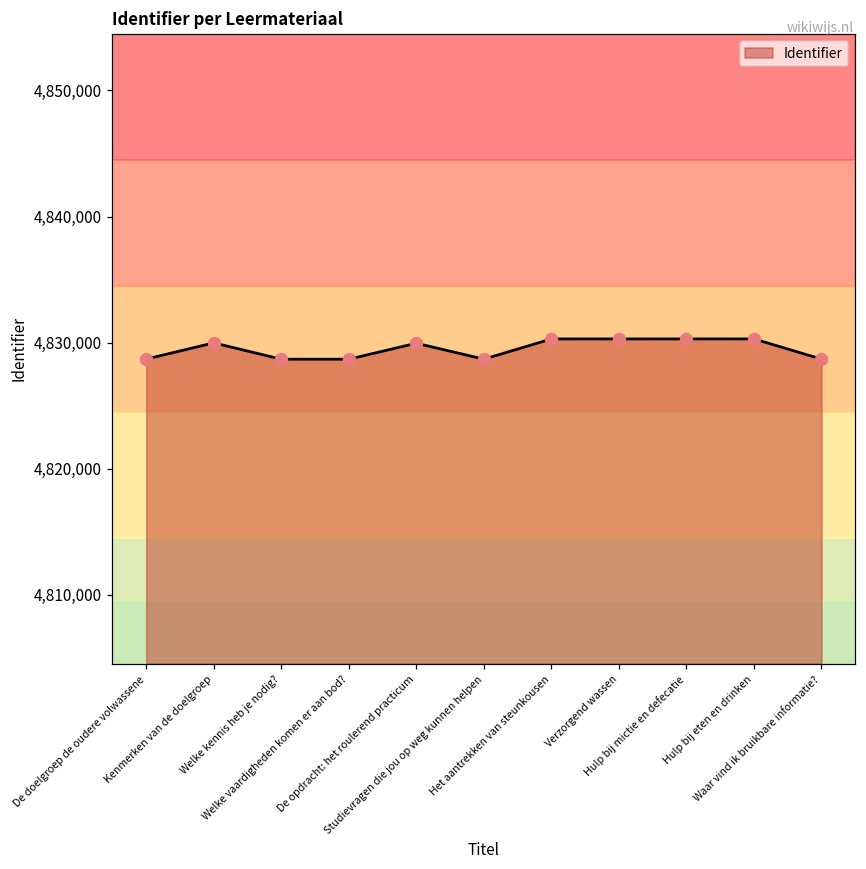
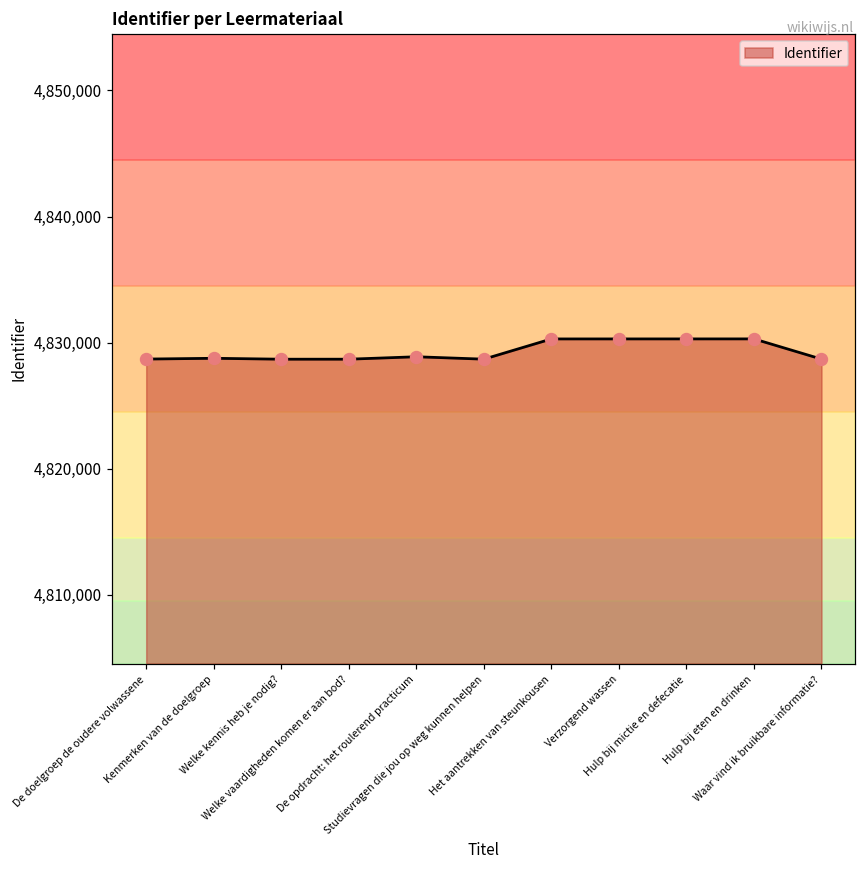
Kenmerken van de doelgroep: 4,830,000 -> 4,828,800
De opdracht: het roulerend practicum: 4,829,900 -> 4,828,900
